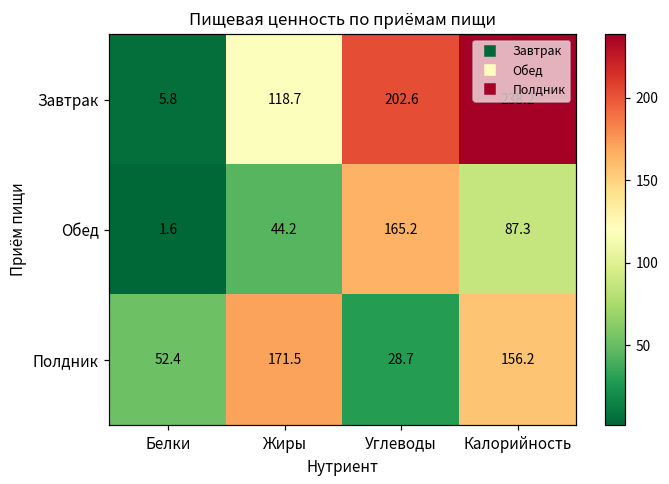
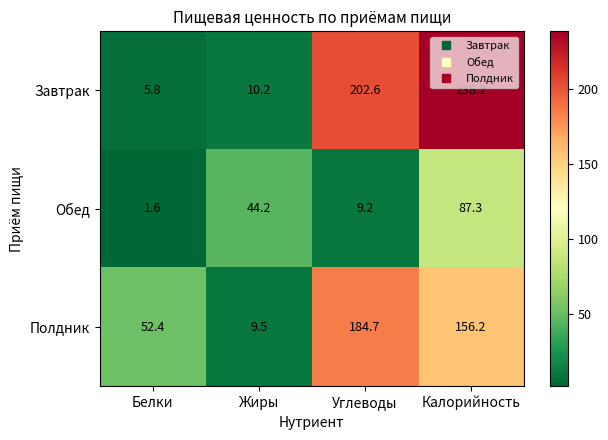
Завтрак, Жиры: 118.7 -> 10.2
Обед, Углеводы: 165.2 -> 9.2
Полдник, Жиры: 171.5 -> 9.5
Полдник, Углеводы: 28.7 -> 184.7
